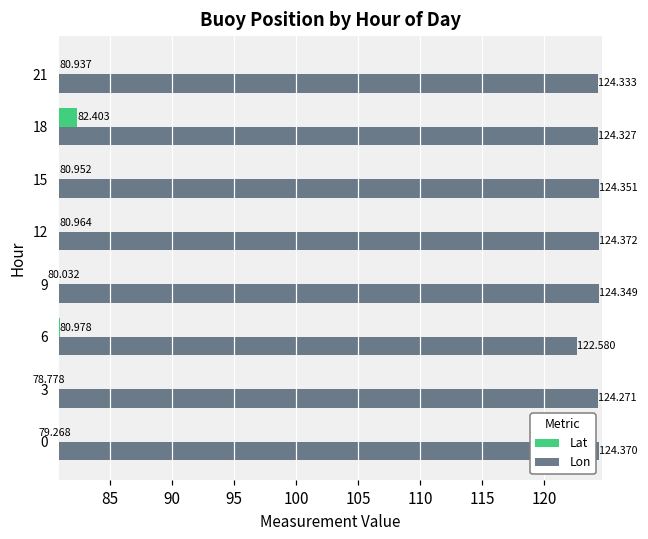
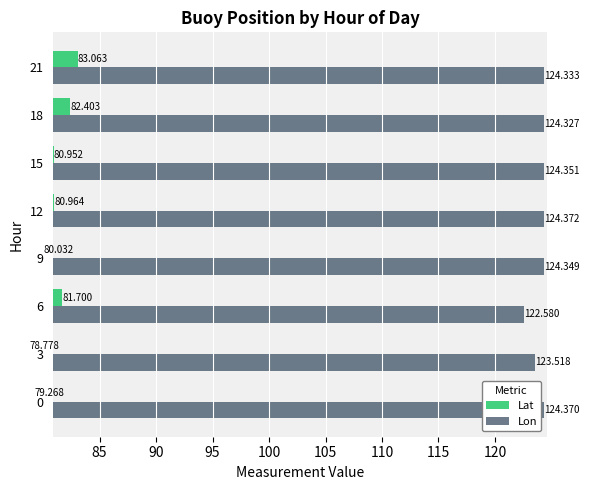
Lat, 21: 80.937 -> 83.063
Lat, 6: 80.978 -> 81.700
Lon, 3: 124.271 -> 123.518
